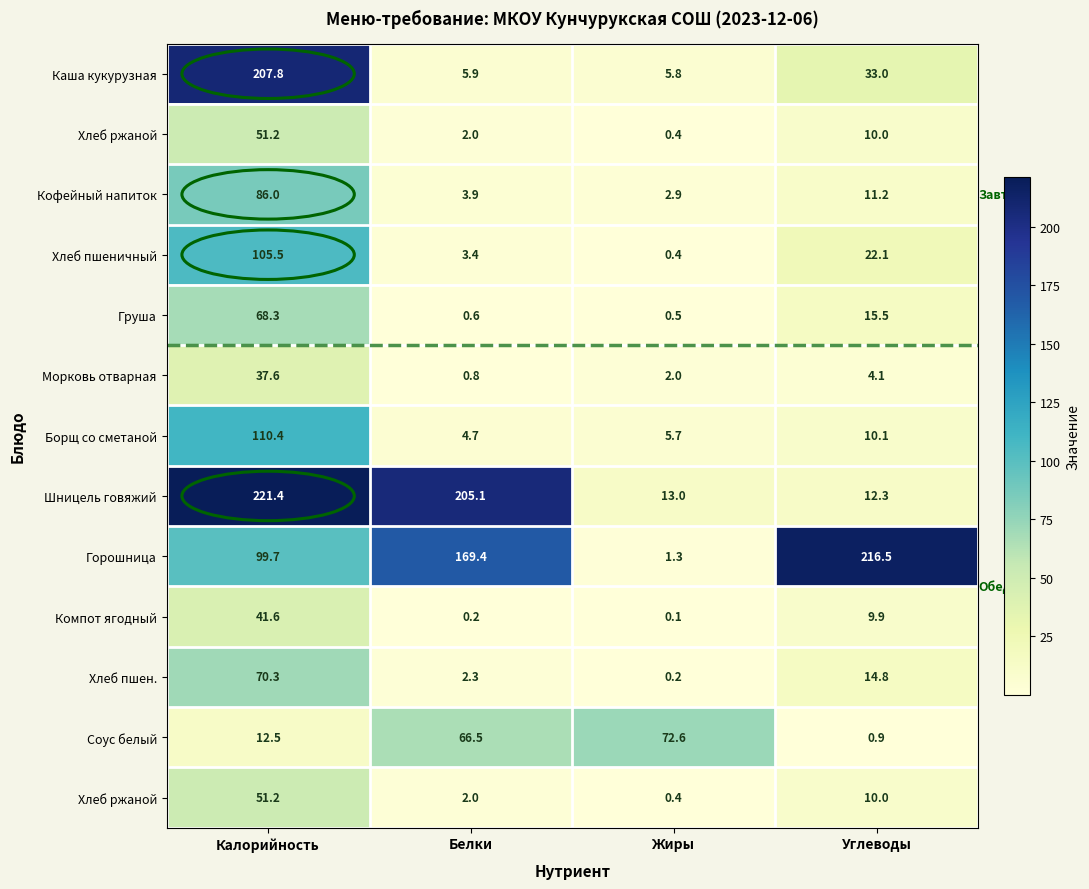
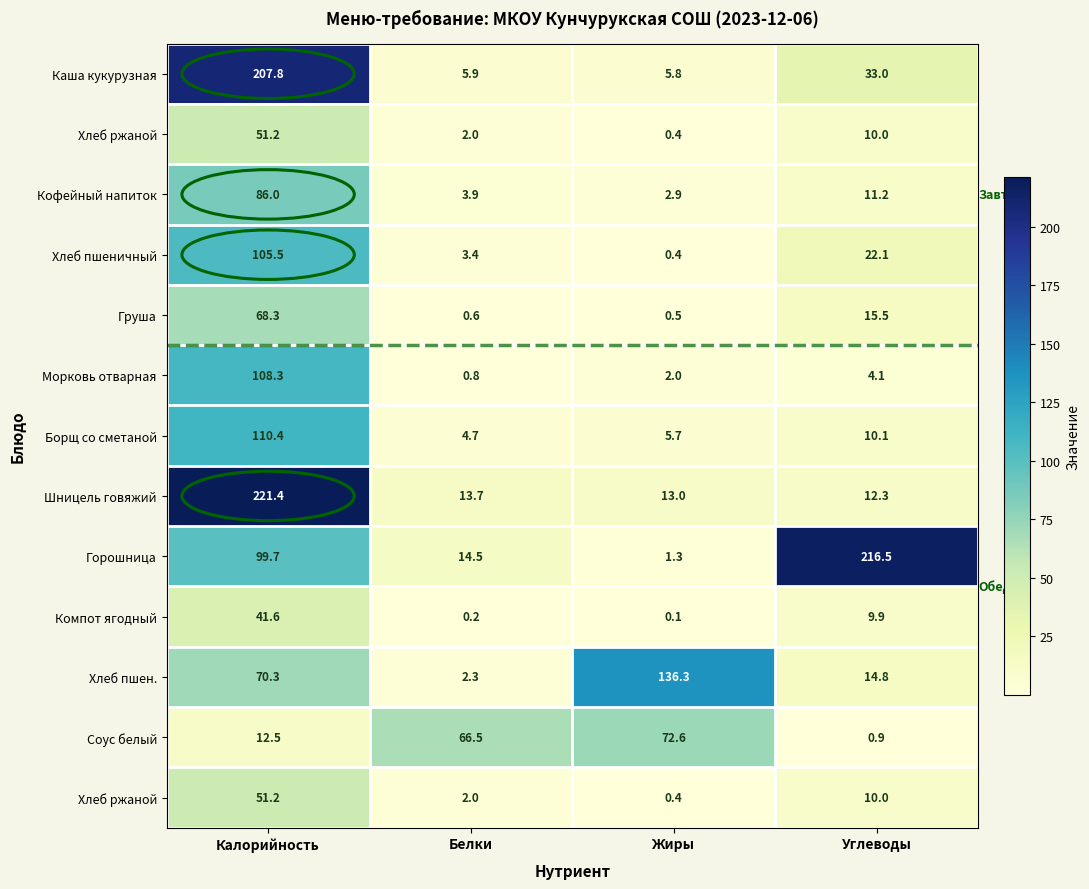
Морковь отварная, Калорийность: 37.6 -> 108.3
Шницель говяжий, Белки: 205.1 -> 13.7
Горошница, Белки: 169.4 -> 14.5
Хлеб пшен., Жиры: 0.2 -> 136.3
